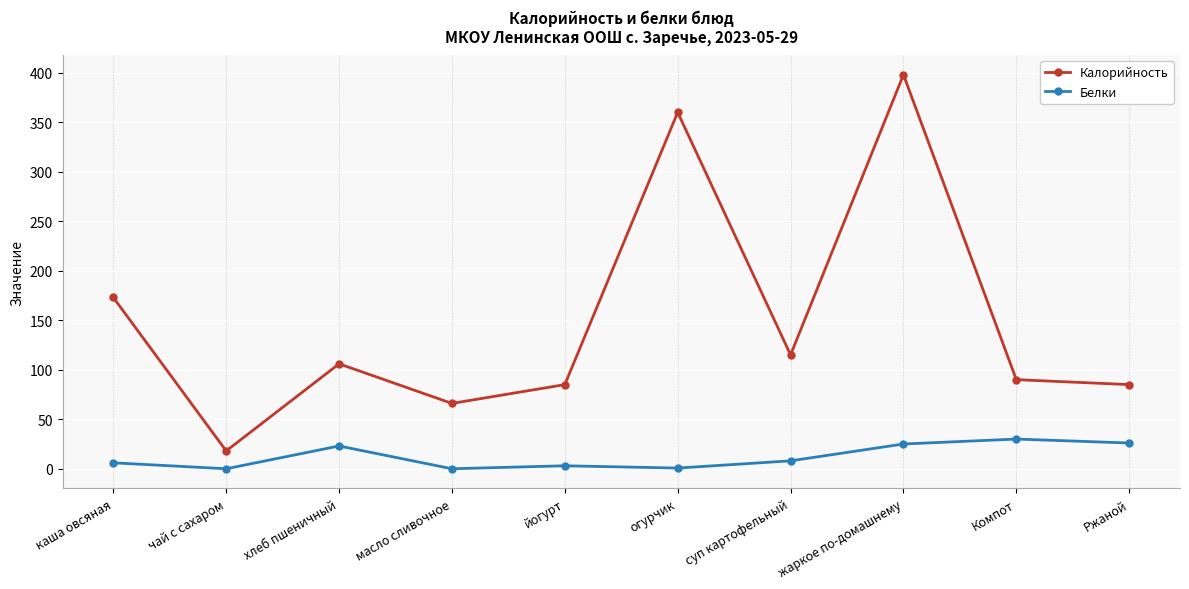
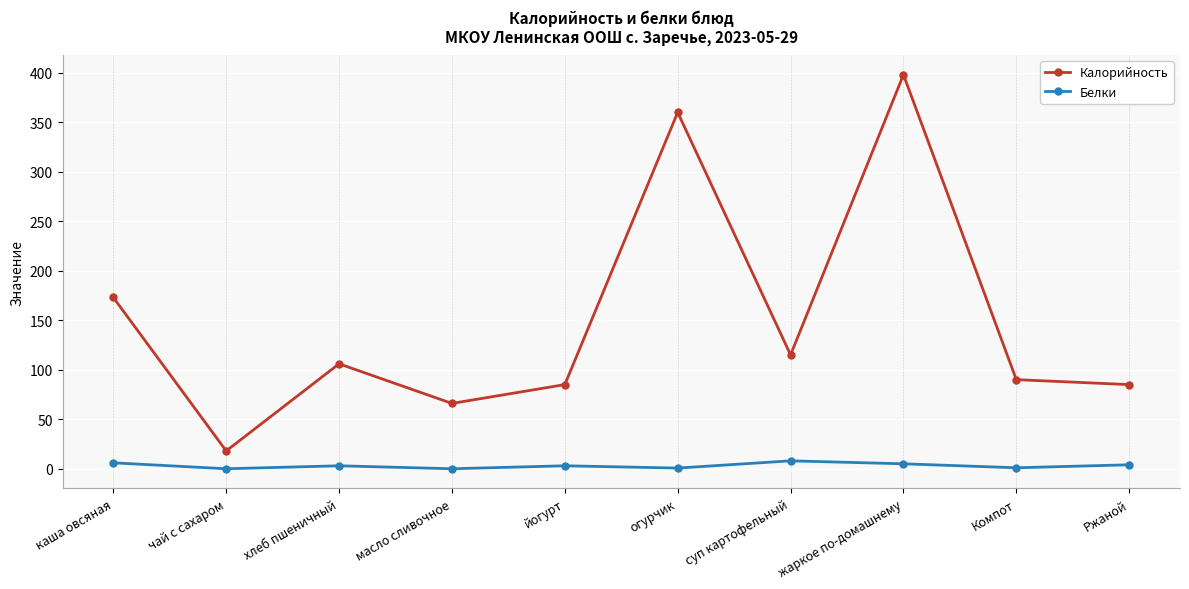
Белки, хлеб пшеничный: 20 -> 0
Белки, жаркое по-домашнему: 30 -> 10
Белки, Компот: 30 -> 0
Белки, Ржаной: 30 -> 0
